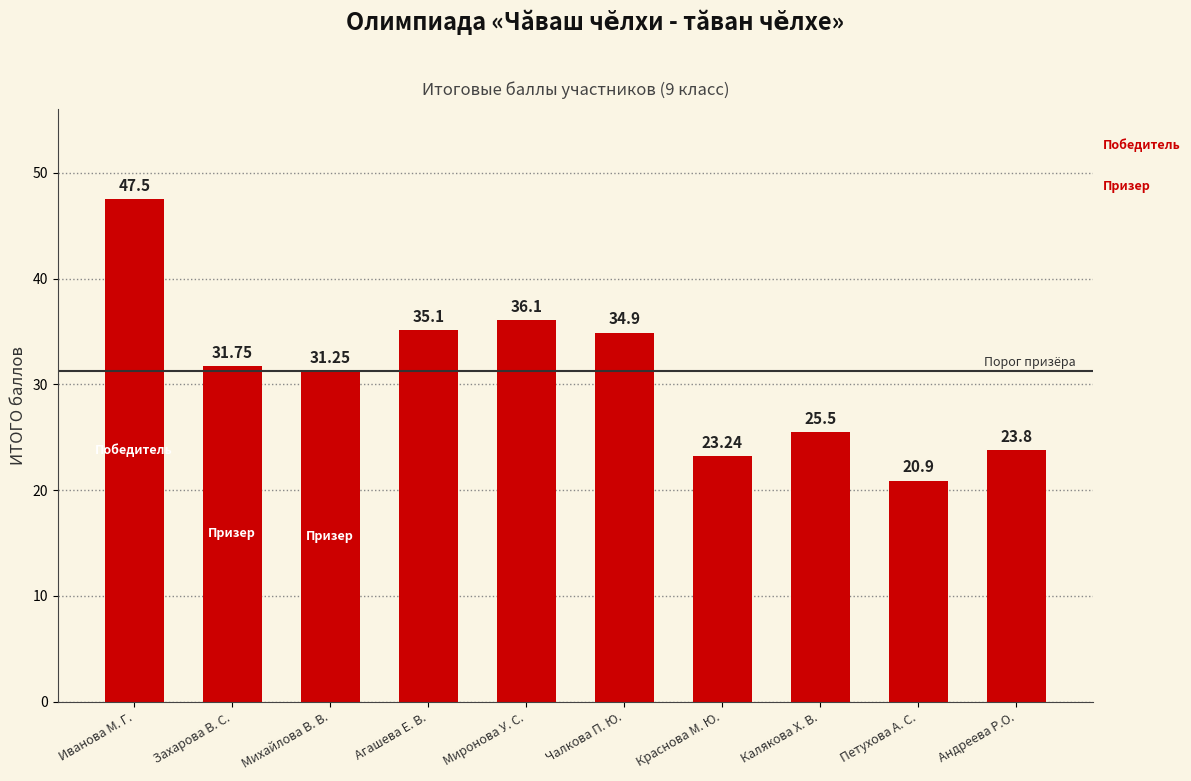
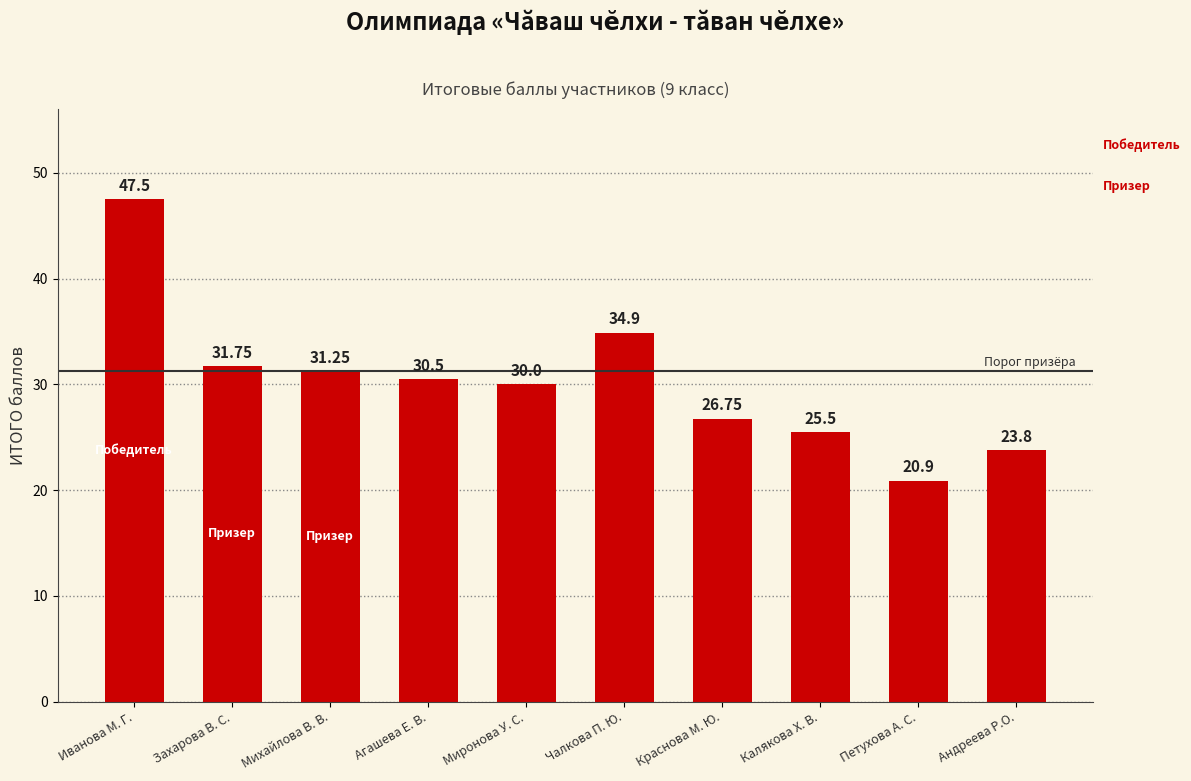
Агашева Е. В.: 35.1 -> 30.5
Миронова У. С.: 36.1 -> 30.0
Краснова М. Ю.: 23.24 -> 26.75
